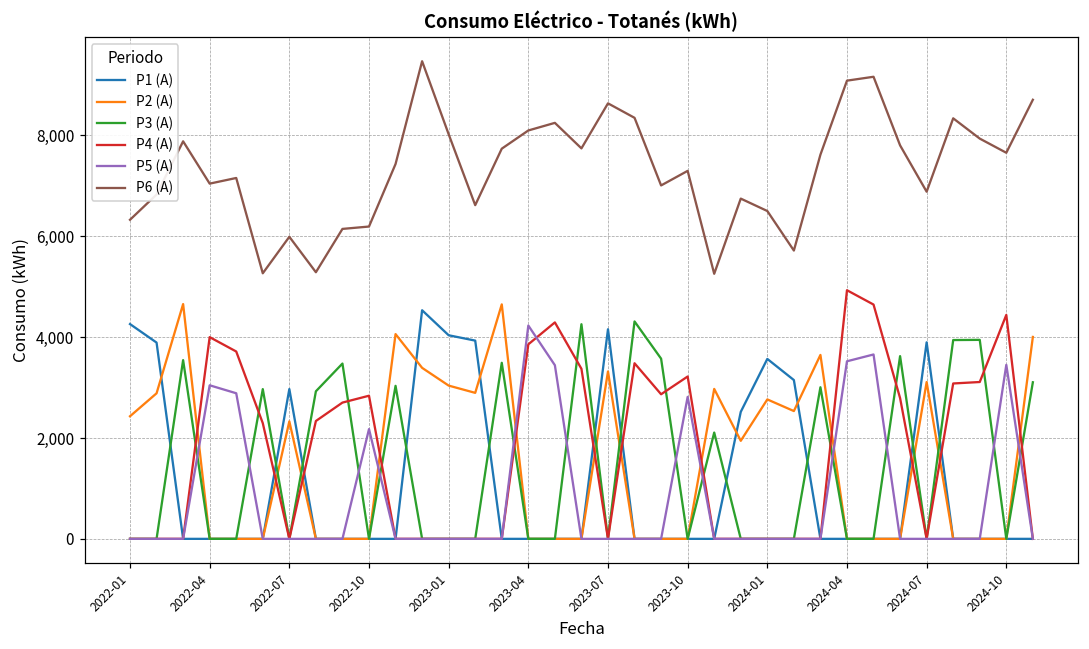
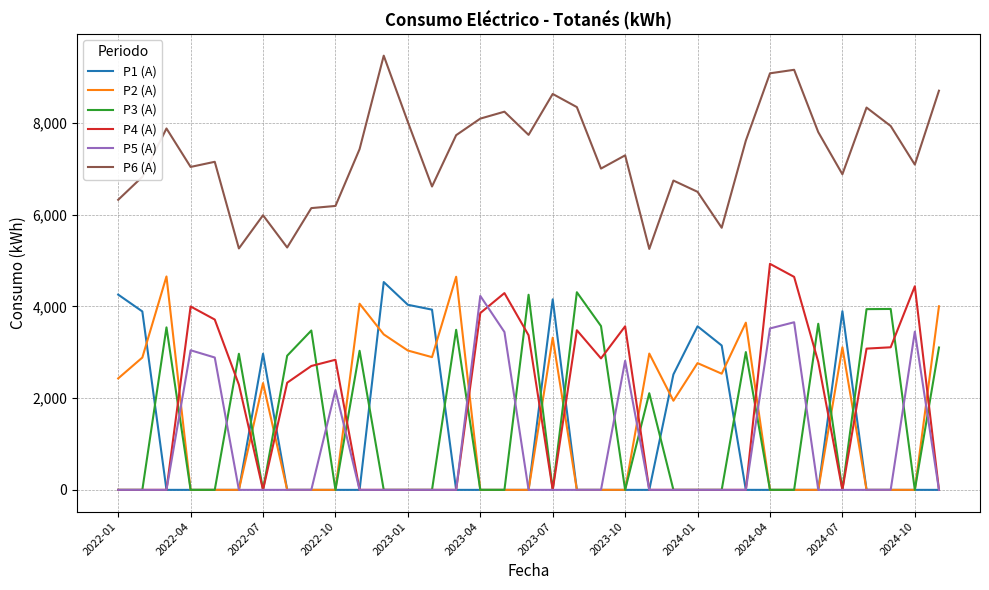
P4 (A), 2023-10: 3,200 -> 3,600
P6 (A), 2024-10: 7,700 -> 7,100
